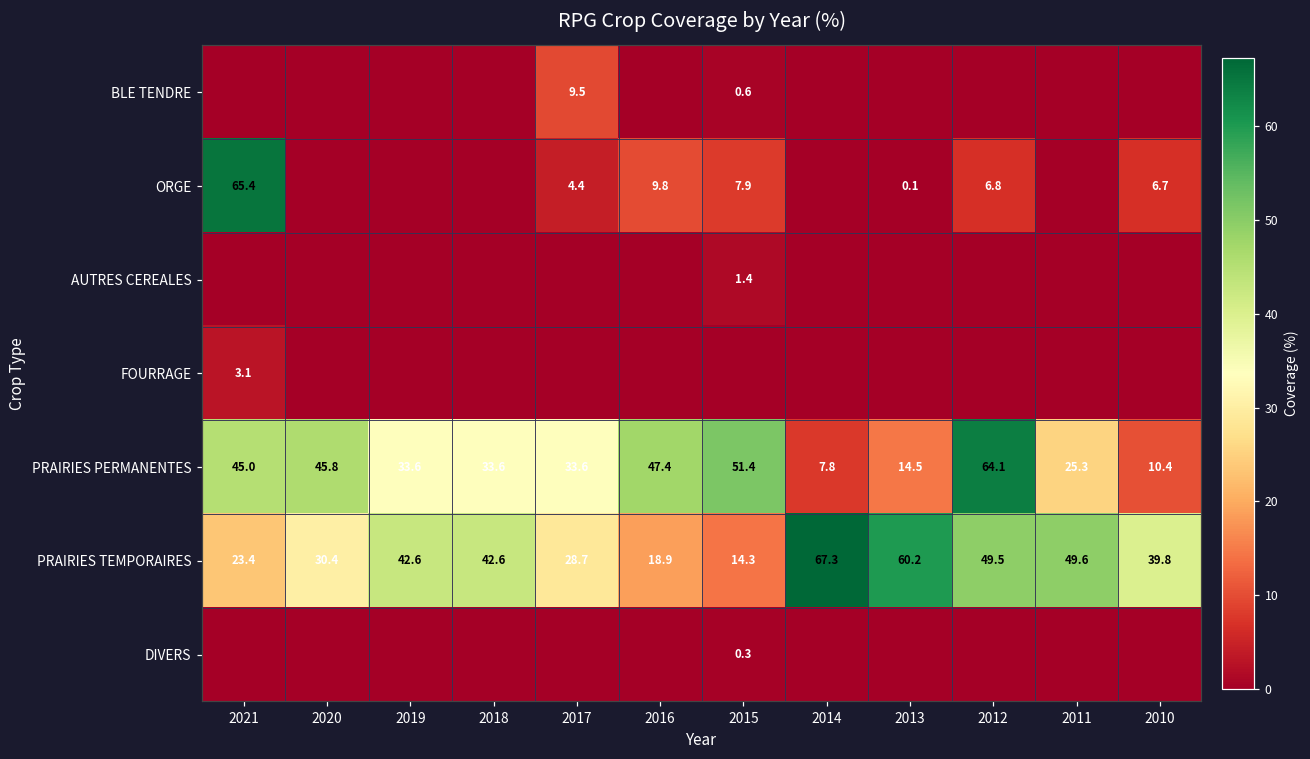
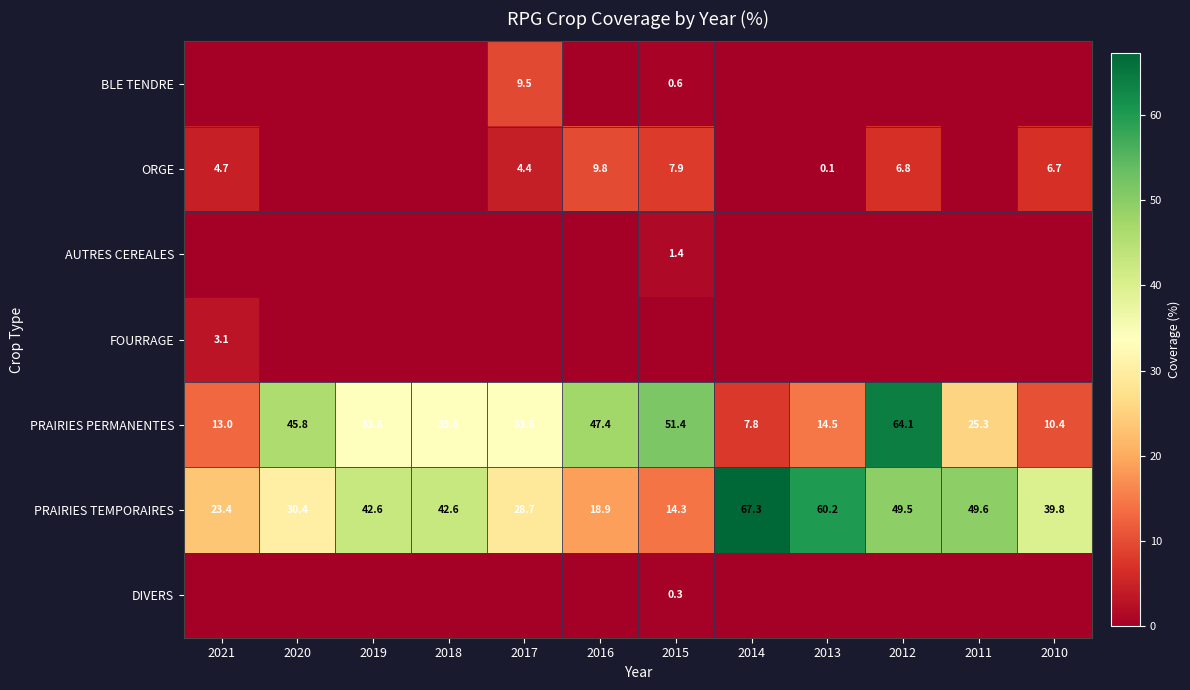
ORGE, 2021: 65.4 -> 4.7
PRAIRIES PERMANENTES, 2021: 45.0 -> 13.0
